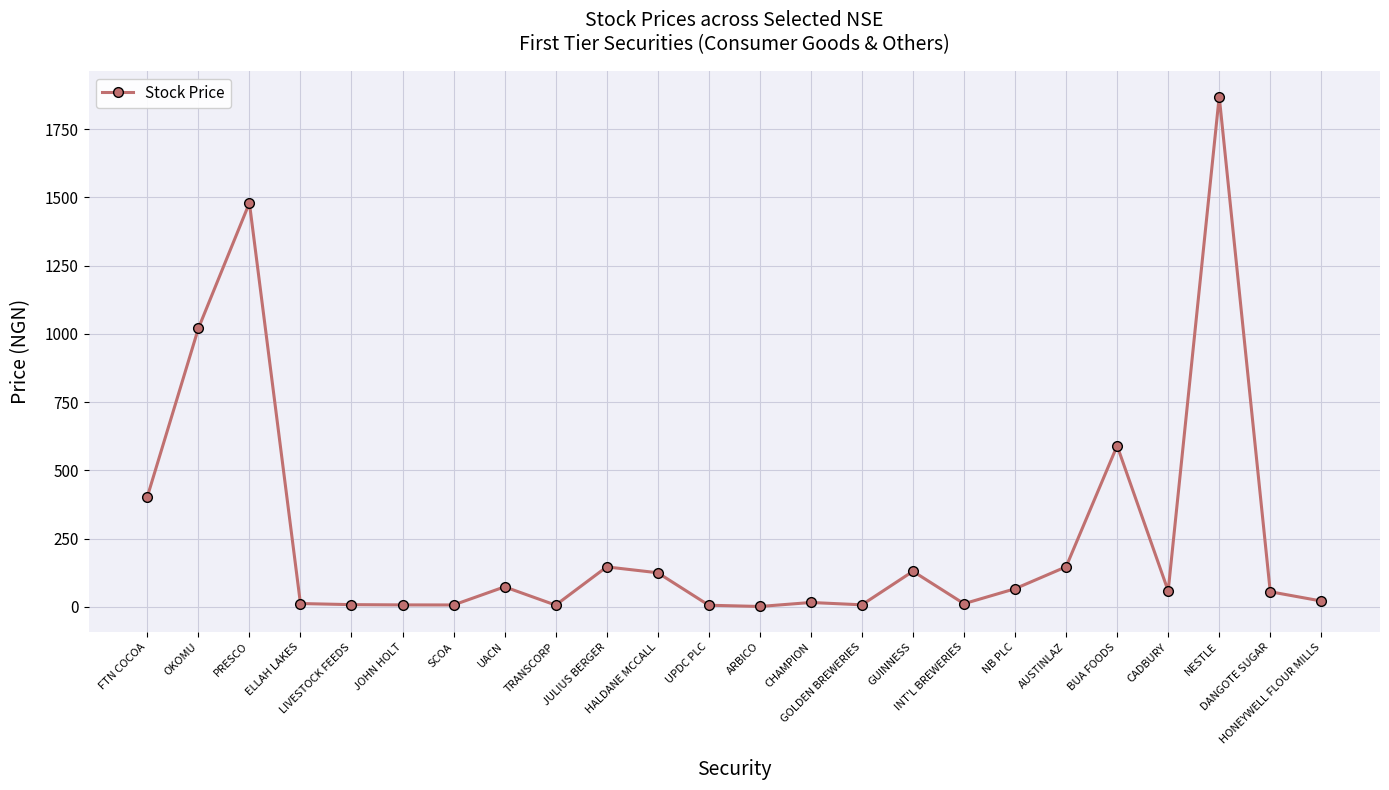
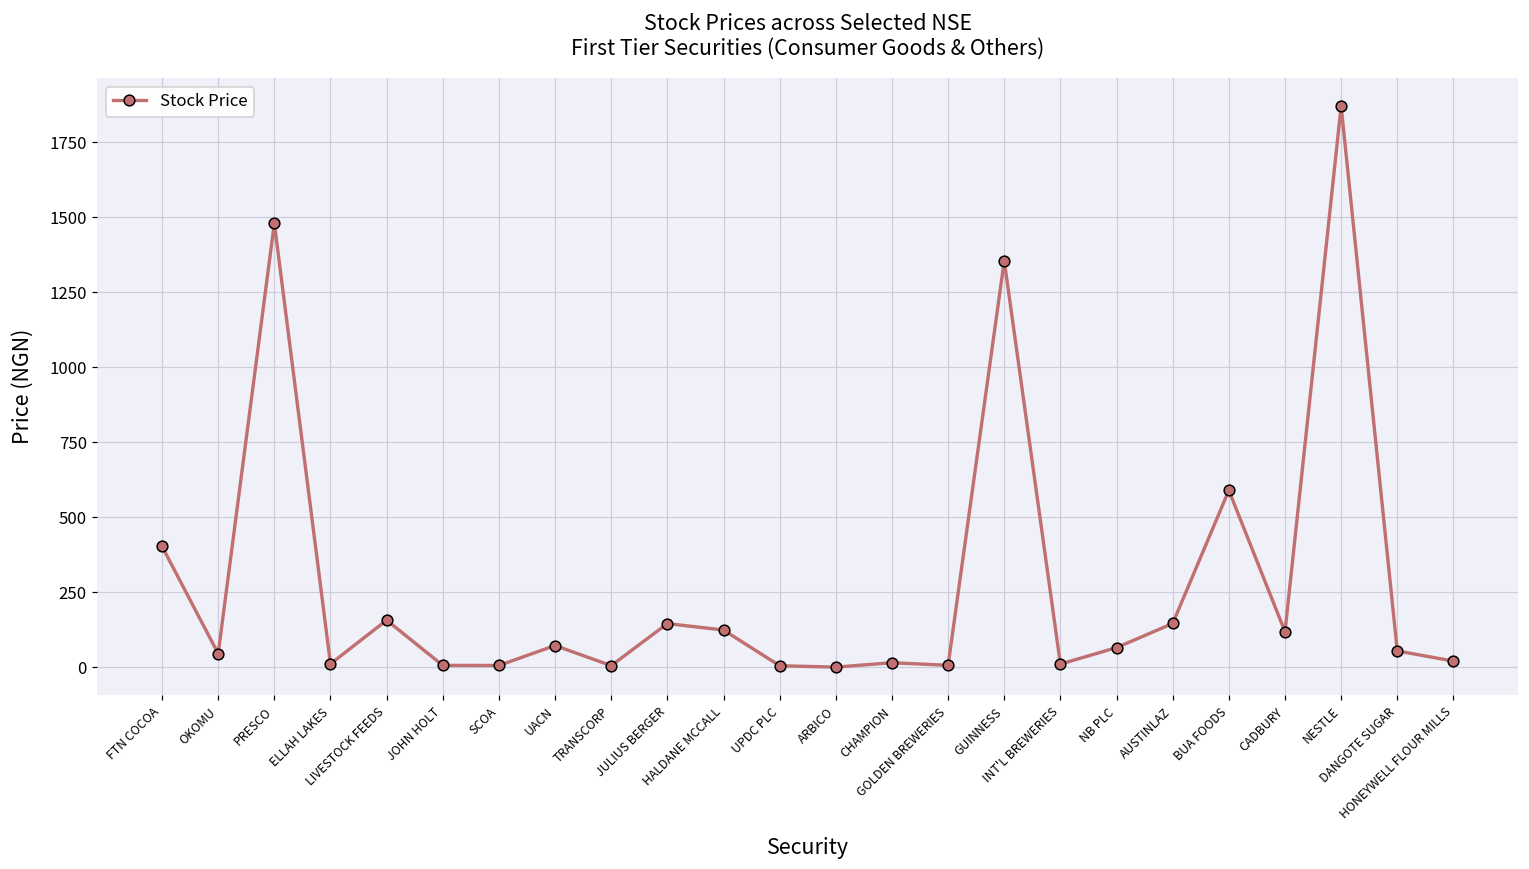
OKOMU: 1020 -> 50
LIVESTOCK FEEDS: 10 -> 160
GUINNESS: 130 -> 1360
CADBURY: 60 -> 120
